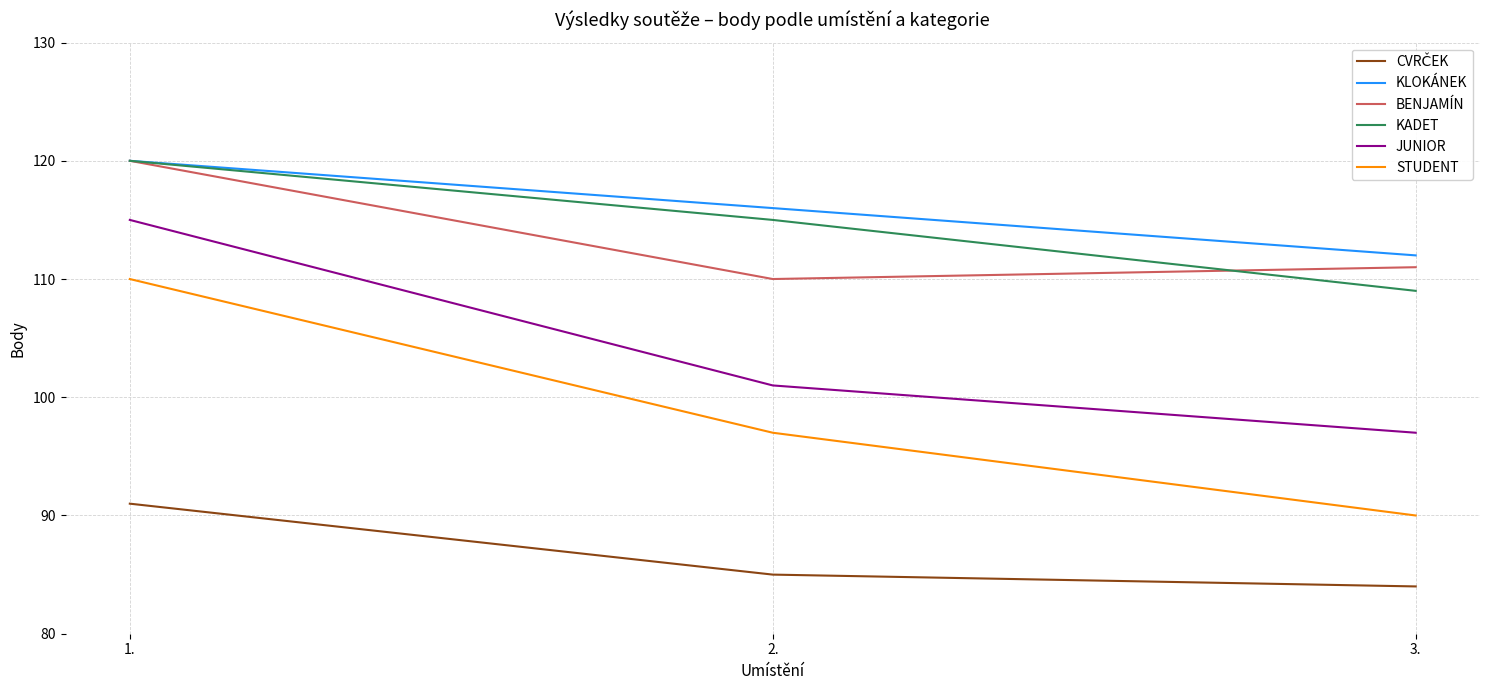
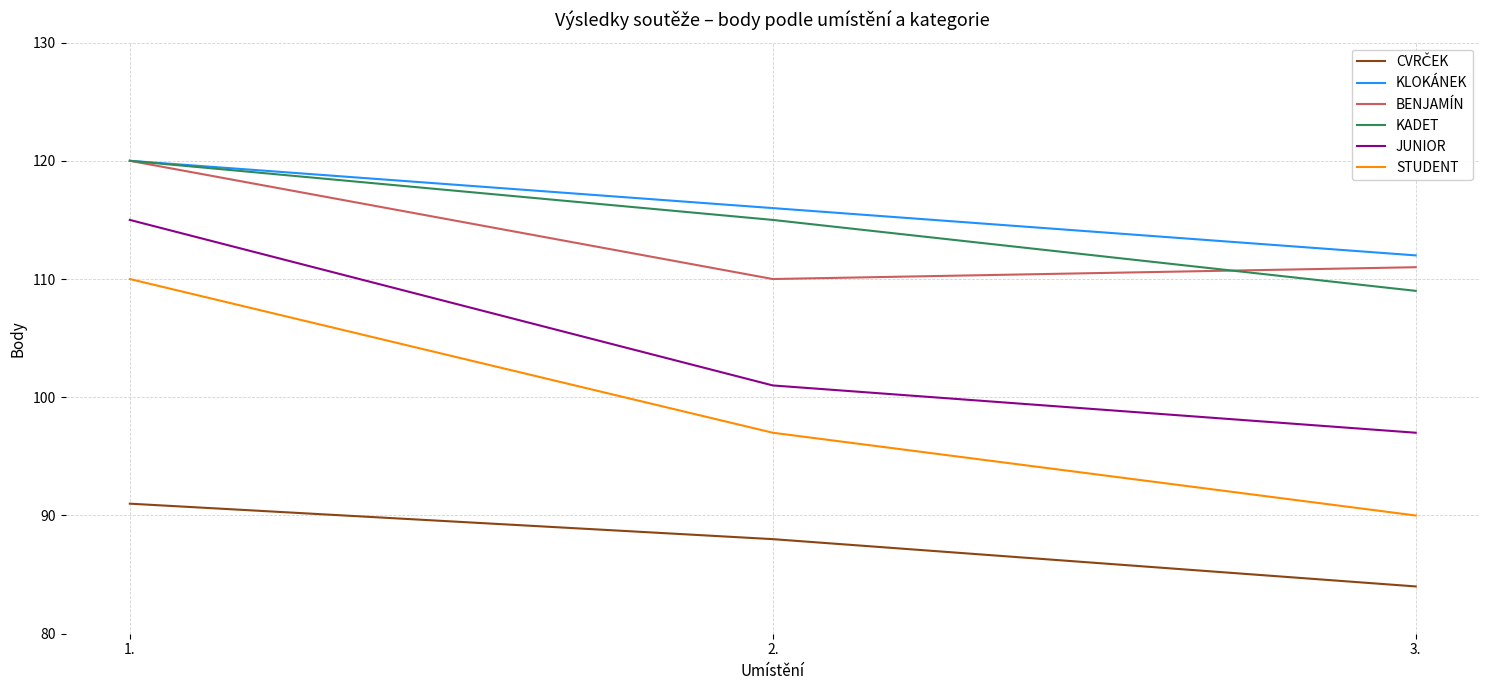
CVRČEK, 2.: 85 -> 88
